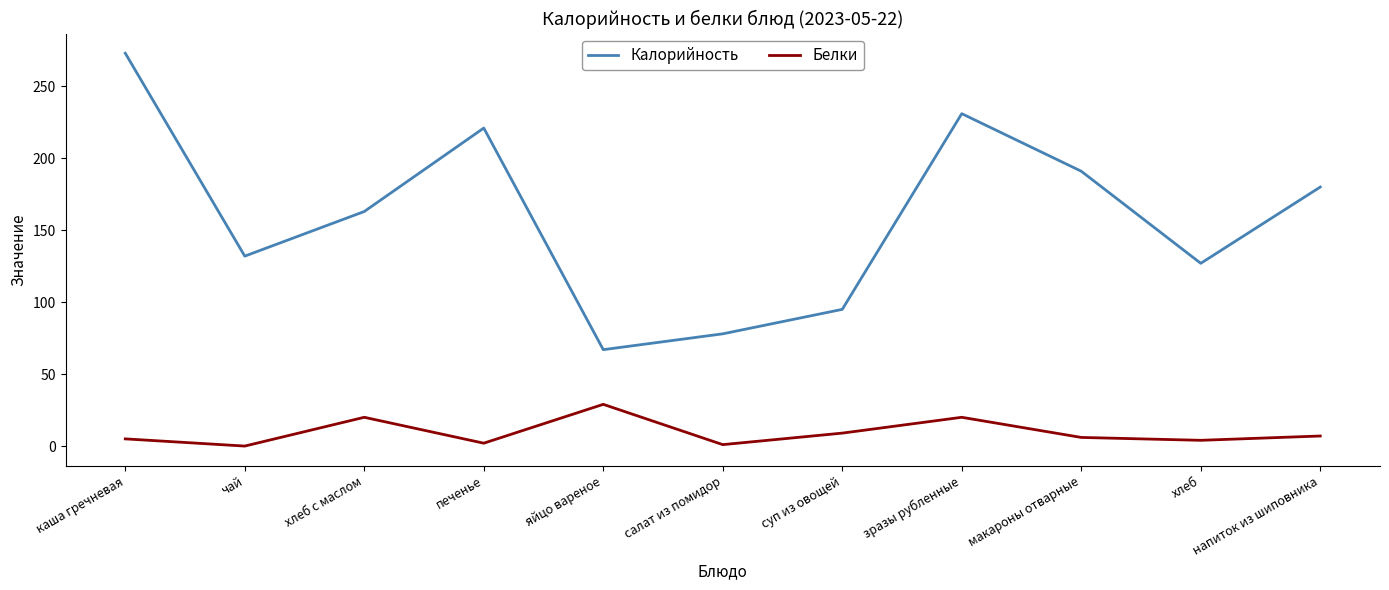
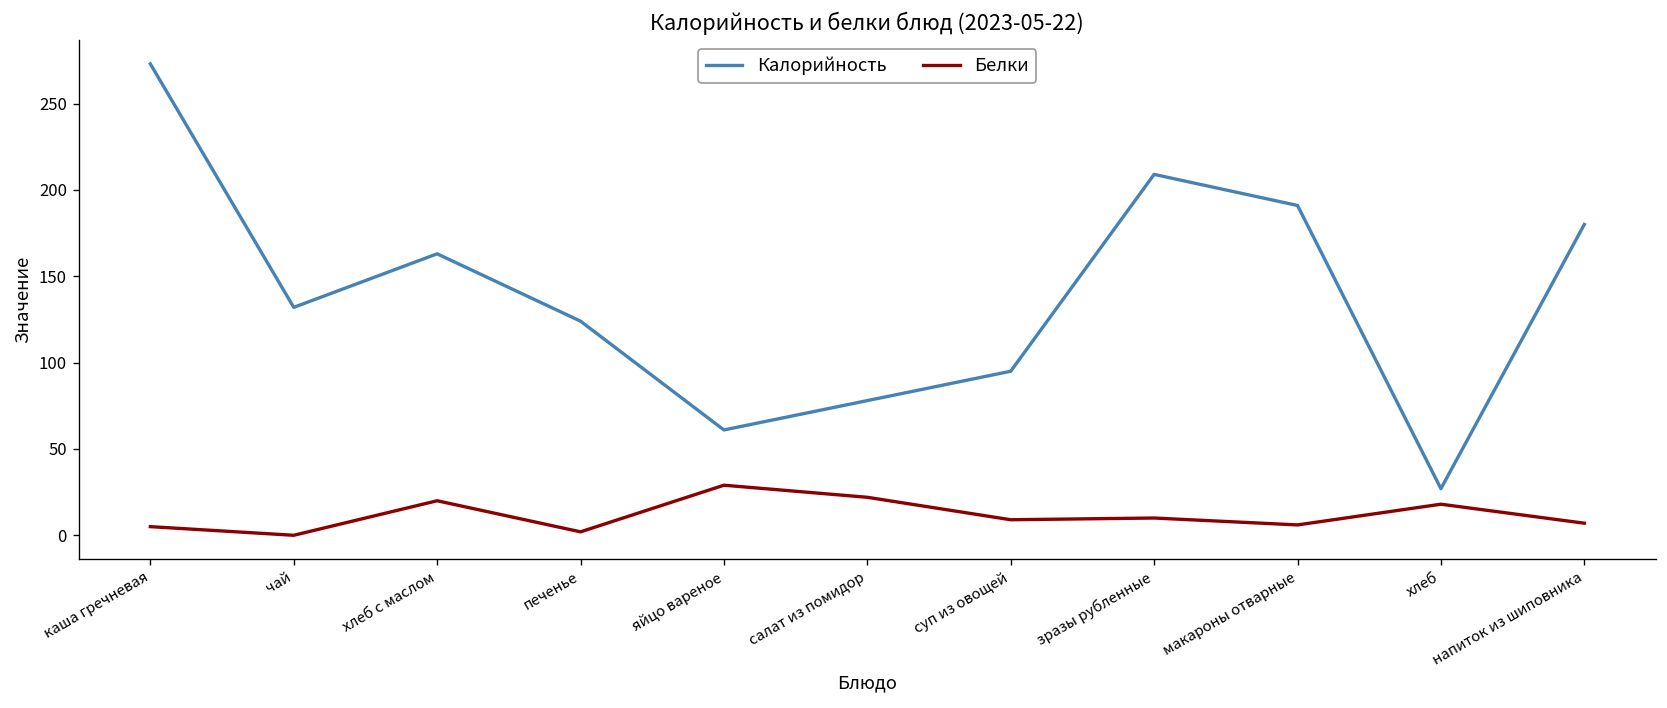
Калорийность, печенье: 221 -> 124
Калорийность, яйцо вареное: 67 -> 61
Белки, салат из помидор: 1 -> 22
Калорийность, зразы рубленные: 231 -> 209
Белки, зразы рубленные: 20 -> 10
Калорийность, хлеб: 127 -> 27
Белки, хлеб: 4 -> 18
